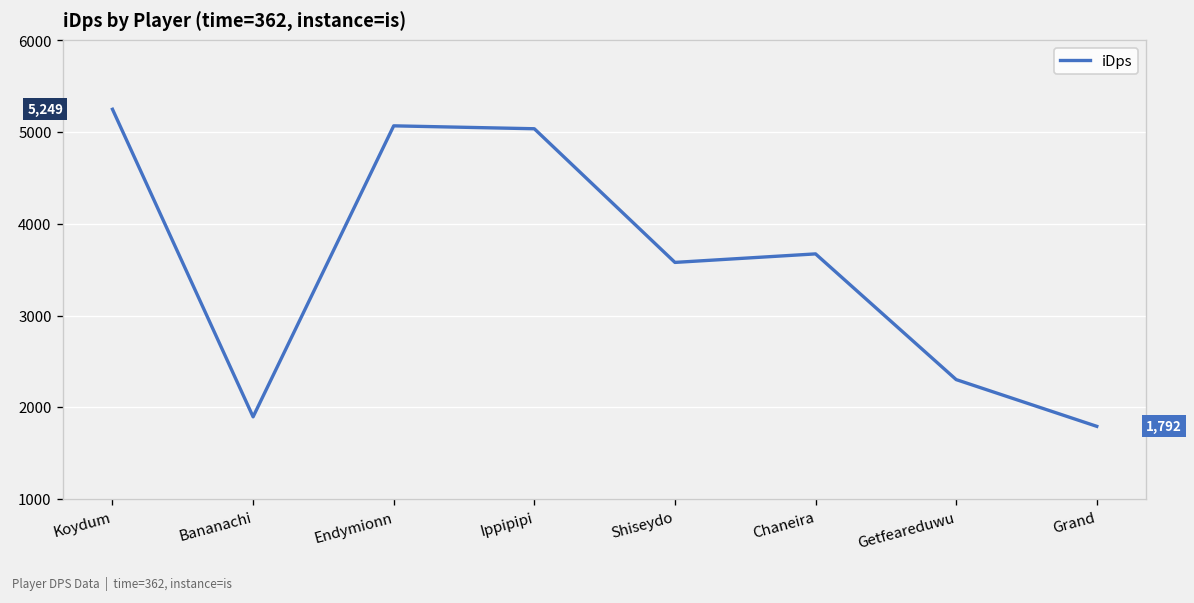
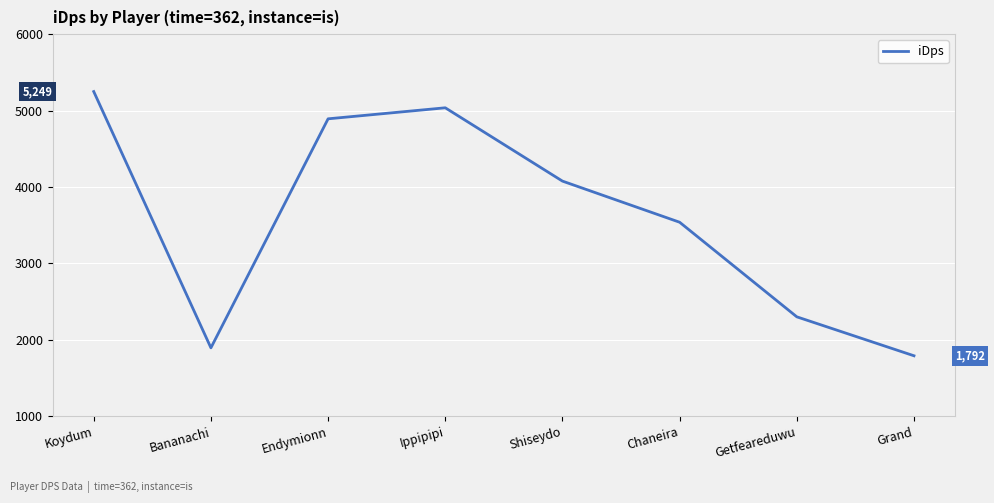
Endymionn: 5100 -> 4900
Shiseydo: 3600 -> 4100
Chaneira: 3700 -> 3500
